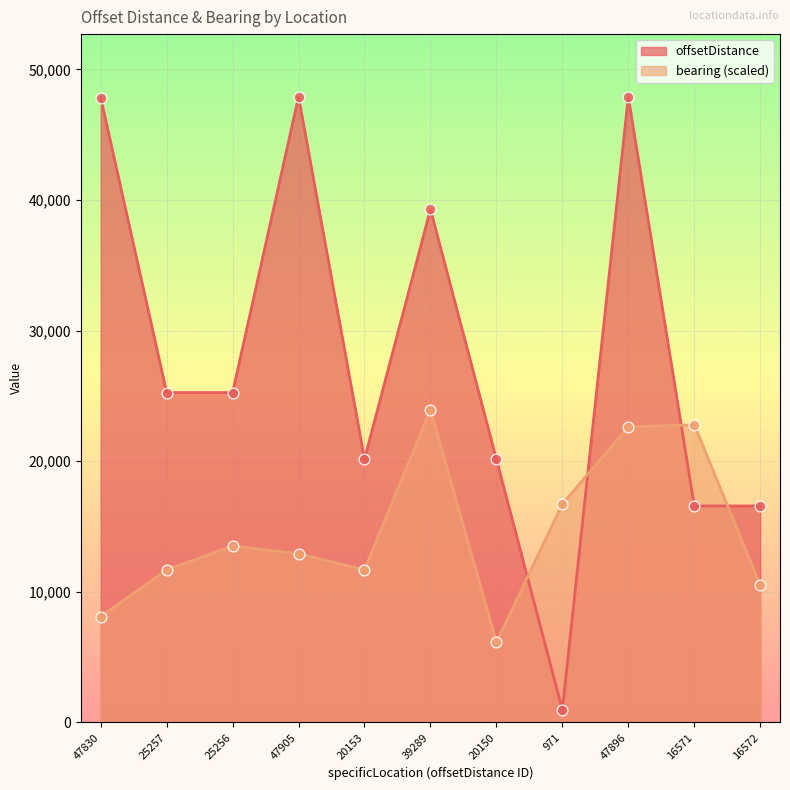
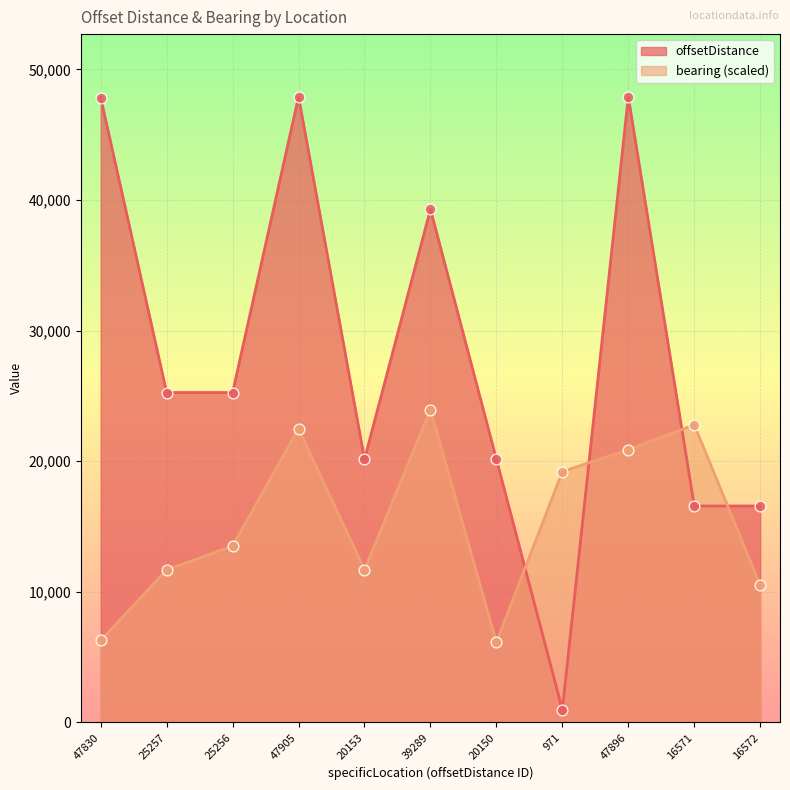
bearing (scaled), 47830: 8,100 -> 6,300
bearing (scaled), 47905: 12,900 -> 22,500
bearing (scaled), 971: 16,700 -> 19,200
bearing (scaled), 47896: 22,600 -> 20,900
